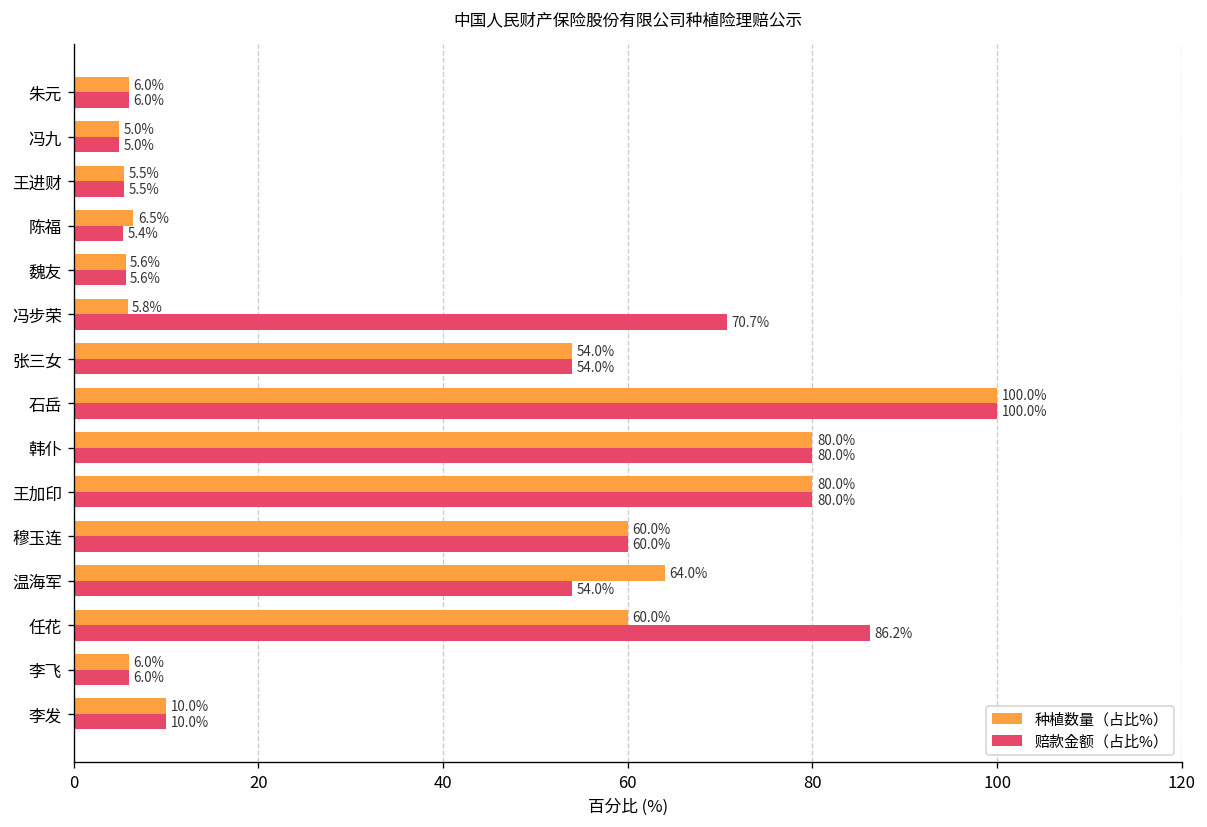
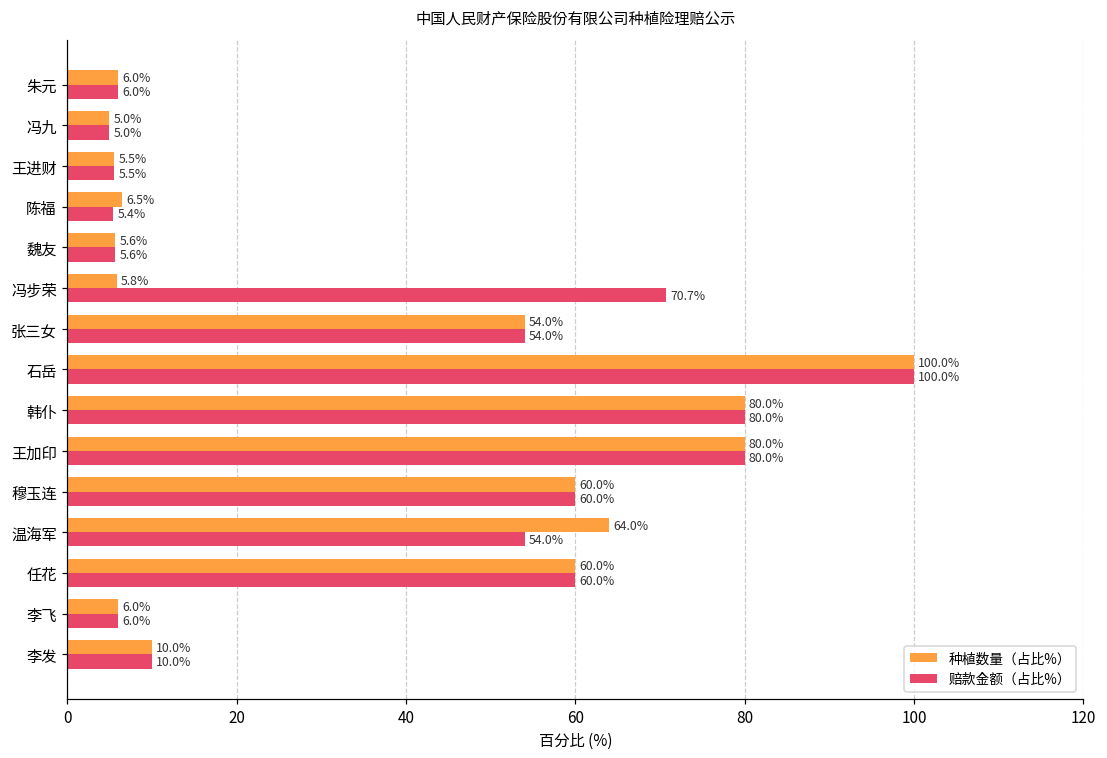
赔款金额（占比%）, 任花: 86.2% -> 60.0%
